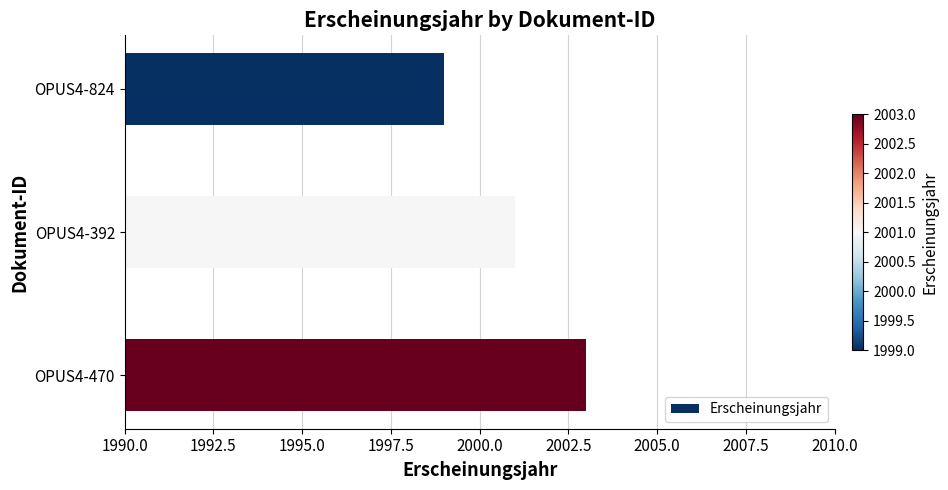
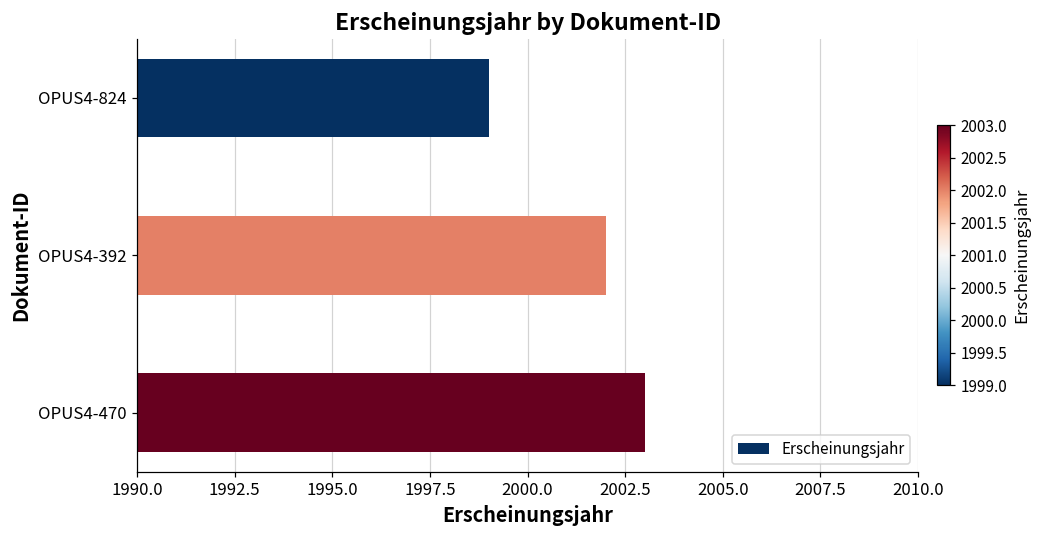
OPUS4-392: 2001 -> 2002
